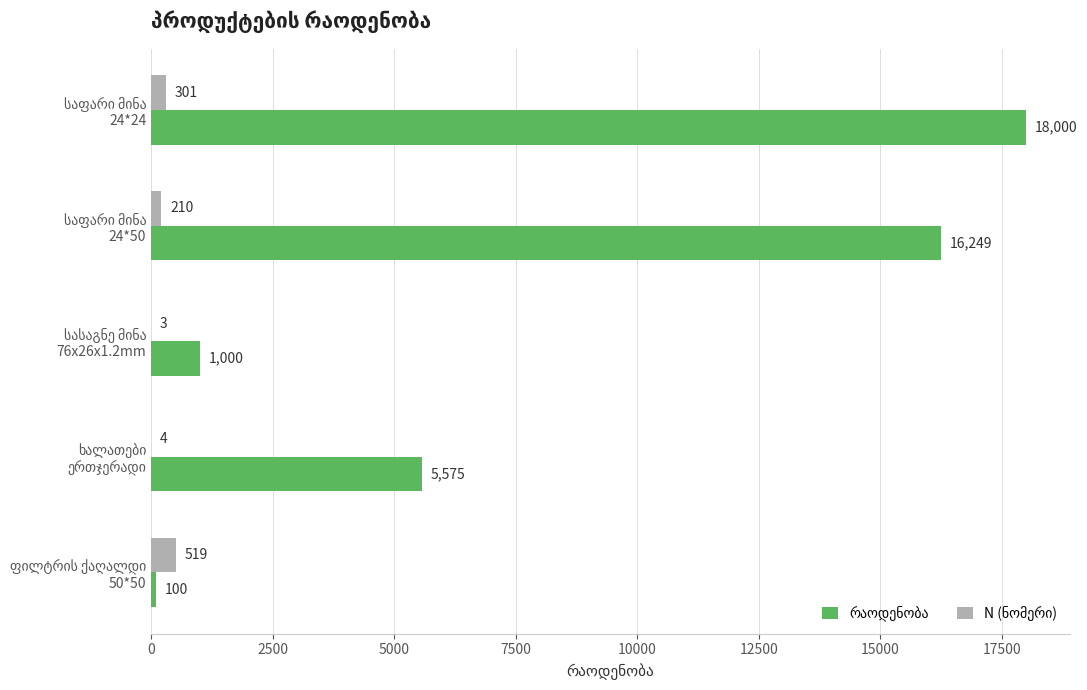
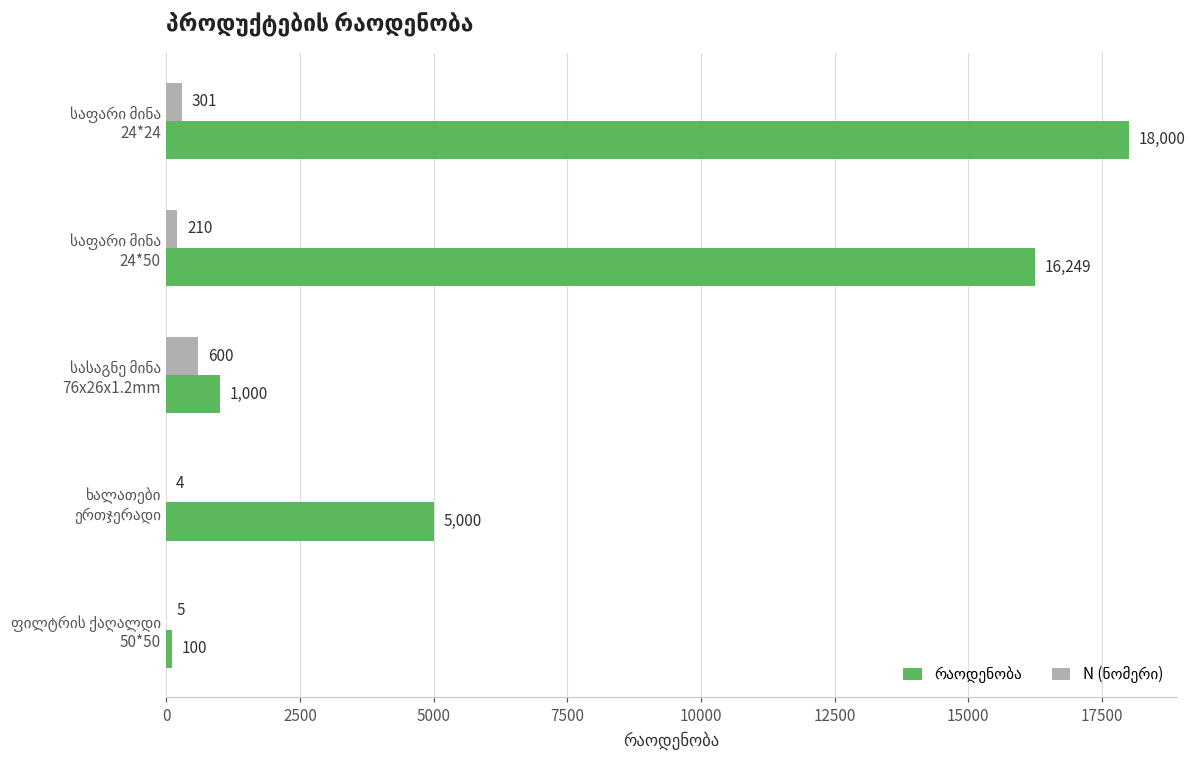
N (ნომერი), სასაგნე მინა 76x26x1.2mm: 3 -> 600
რაოდენობა, ხალათები ერთჯერადი: 5,575 -> 5,000
N (ნომერი), ფილტრის ქაღალდი 50*50: 519 -> 5
